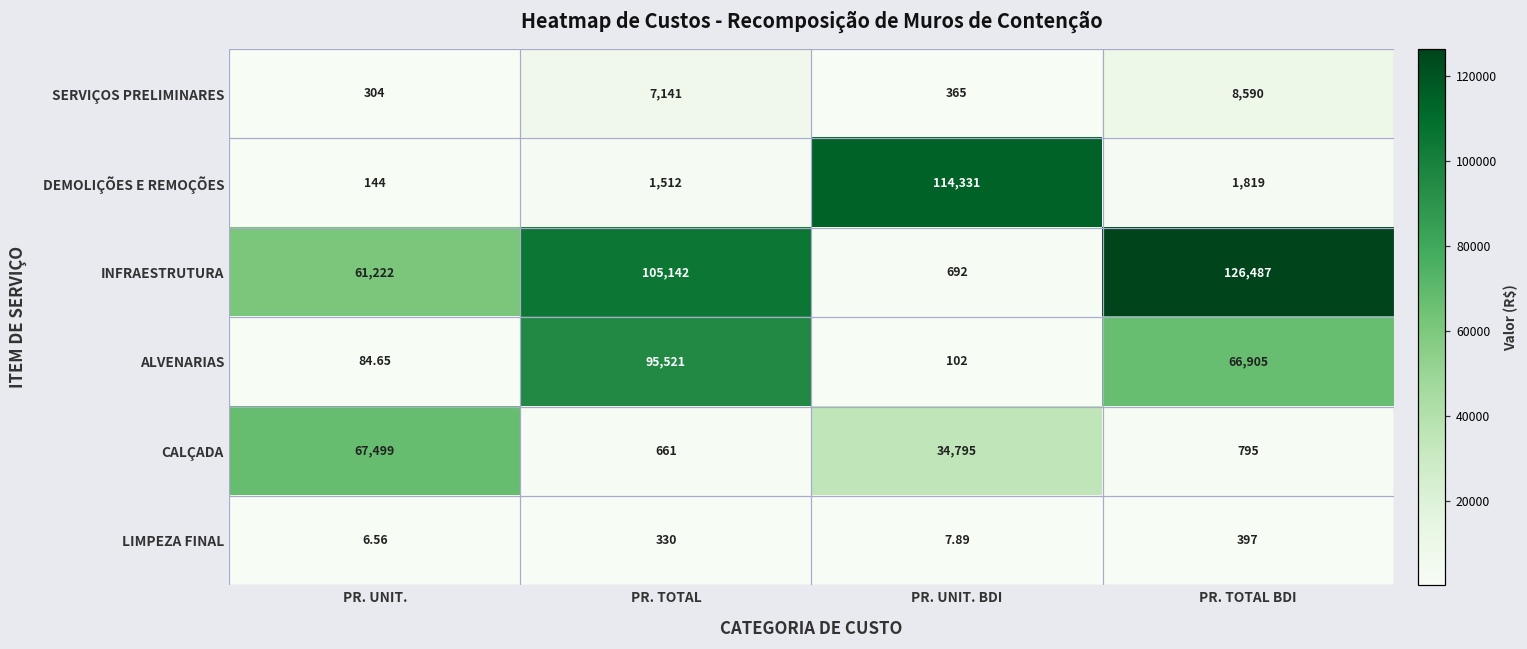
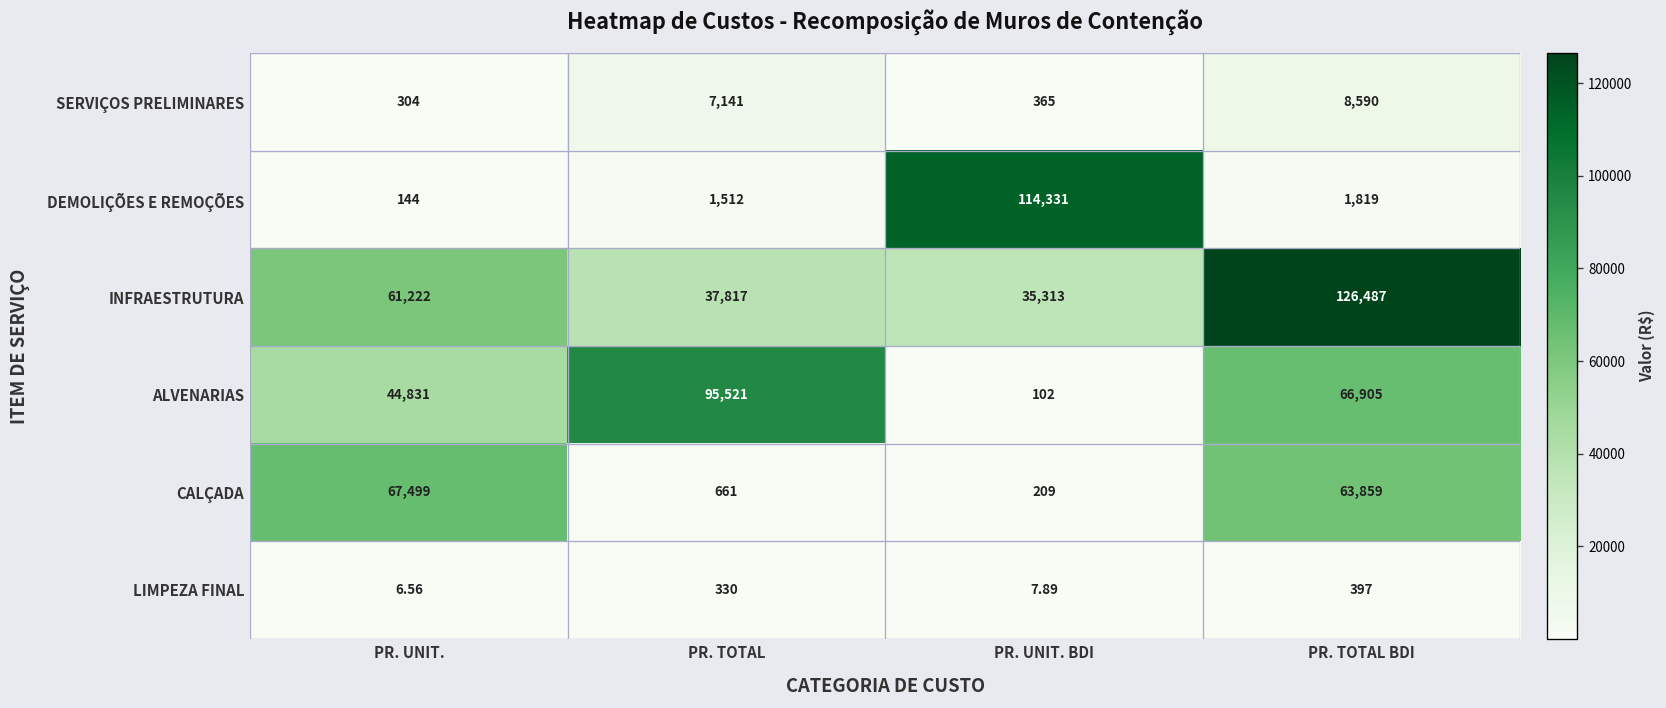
INFRAESTRUTURA, PR. TOTAL: 105,142 -> 37,817
INFRAESTRUTURA, PR. UNIT. BDI: 692 -> 35,313
ALVENARIAS, PR. UNIT.: 84.65 -> 44,831
CALÇADA, PR. UNIT. BDI: 34,795 -> 209
CALÇADA, PR. TOTAL BDI: 795 -> 63,859
